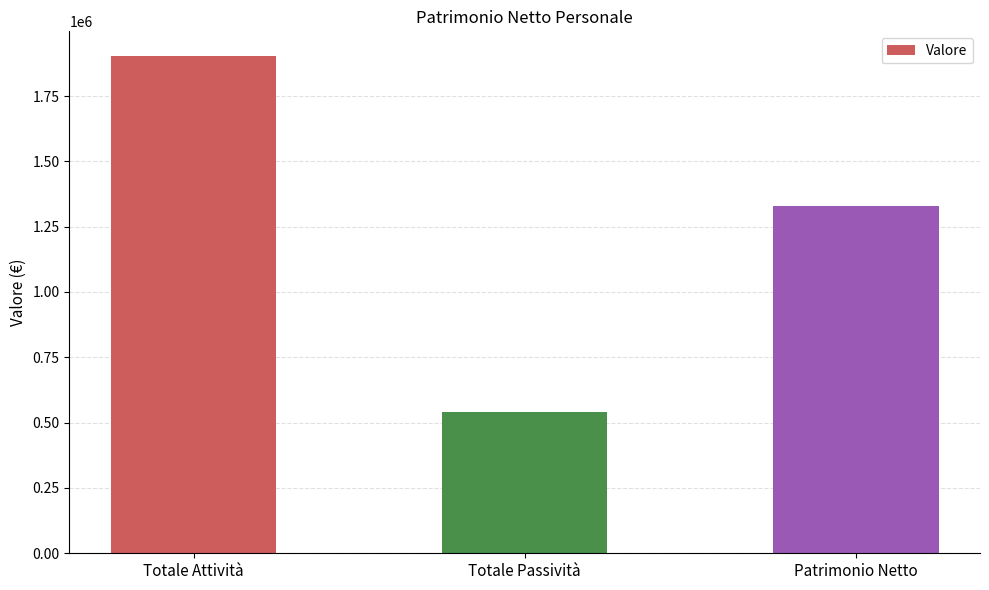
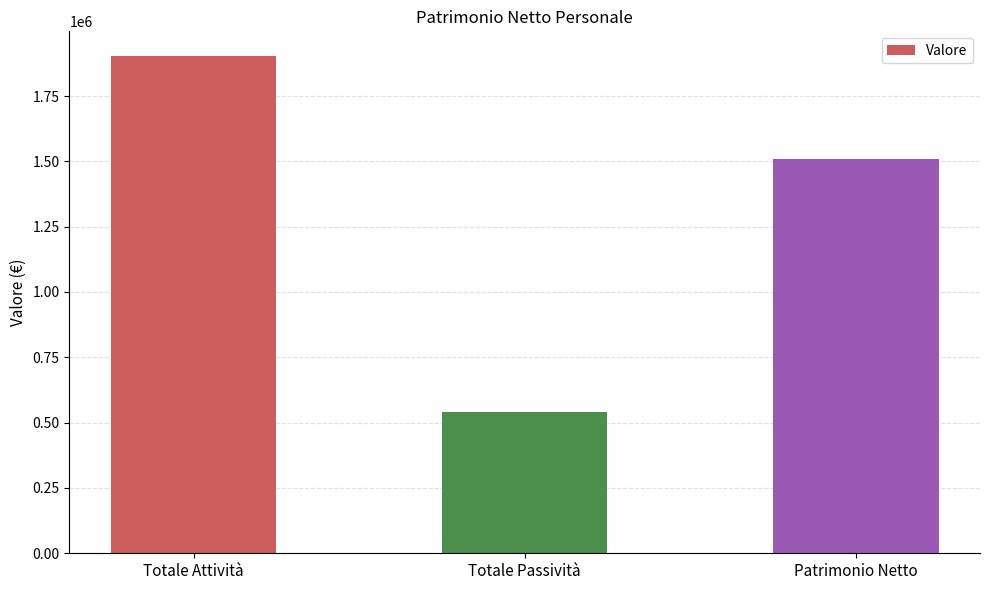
Patrimonio Netto: 1330000 -> 1510000
